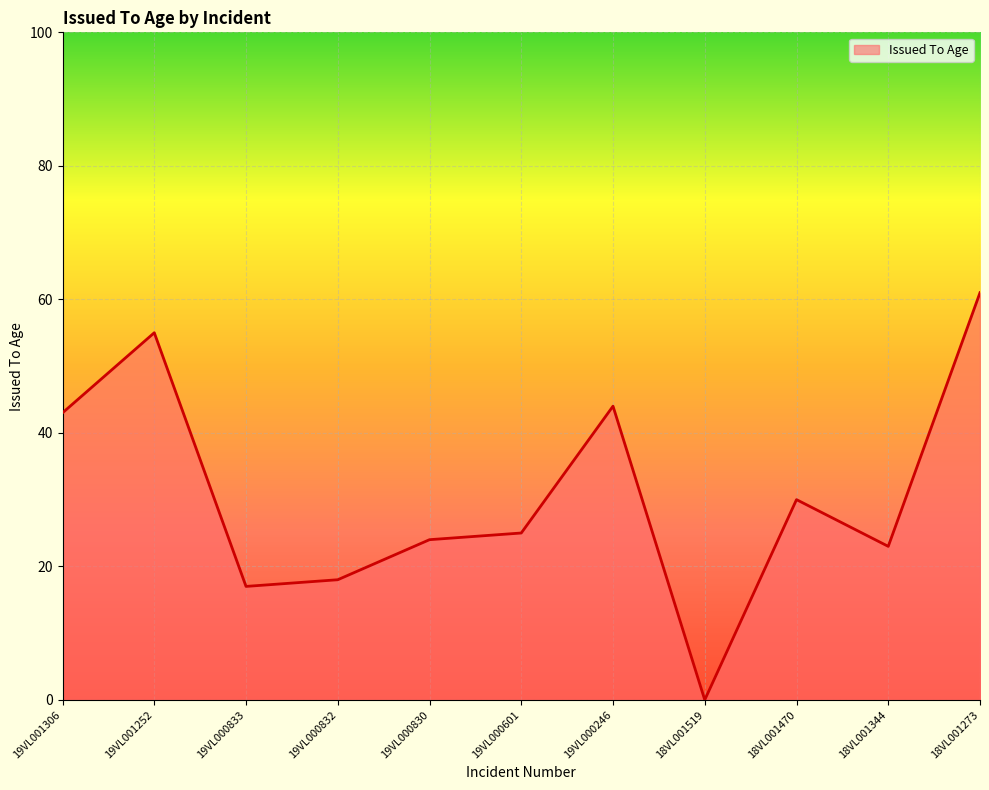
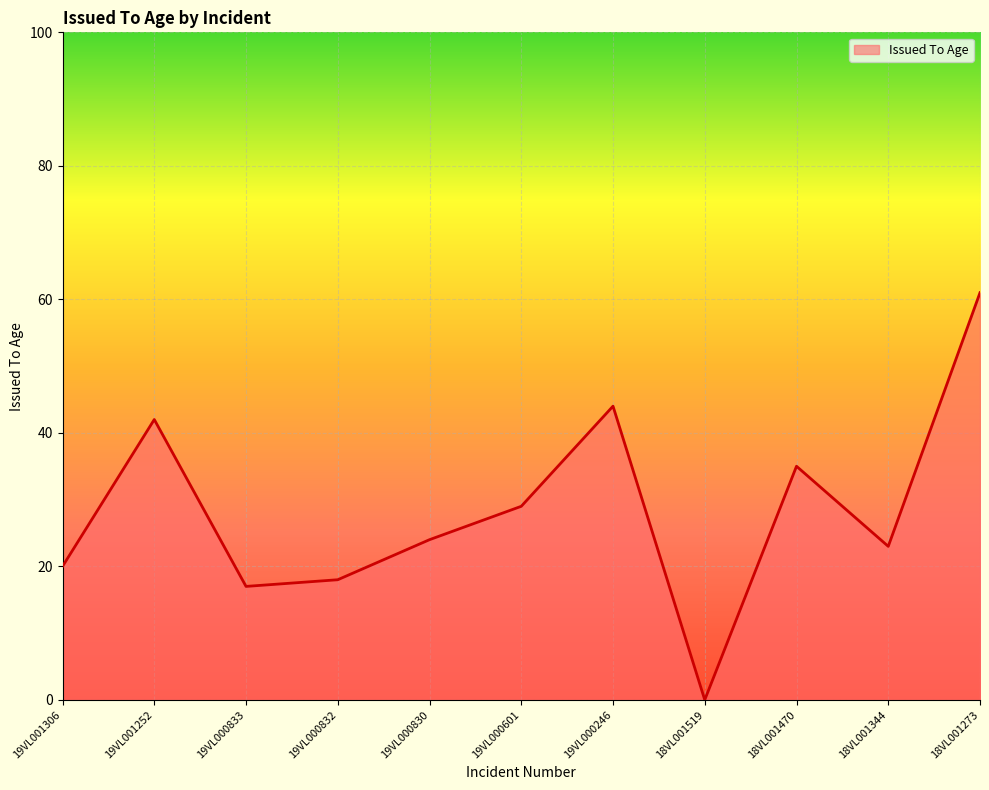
19VL001306: 43 -> 20
19VL001252: 55 -> 42
19VL000601: 25 -> 29
18VL001470: 30 -> 35
